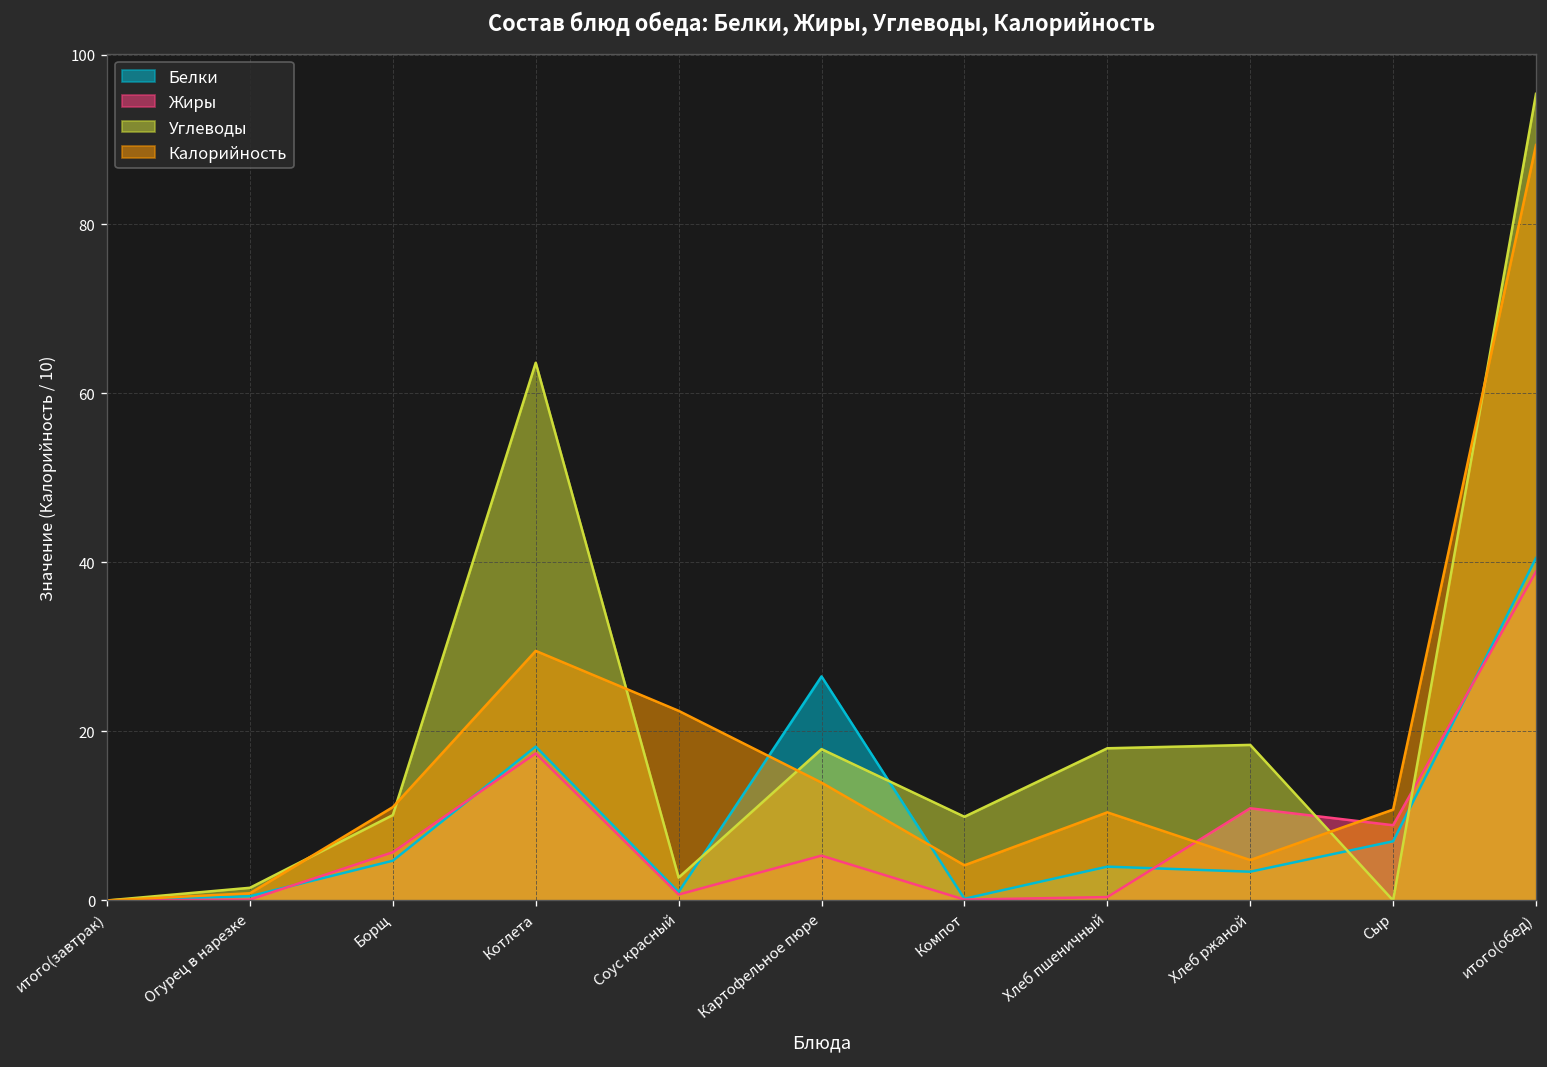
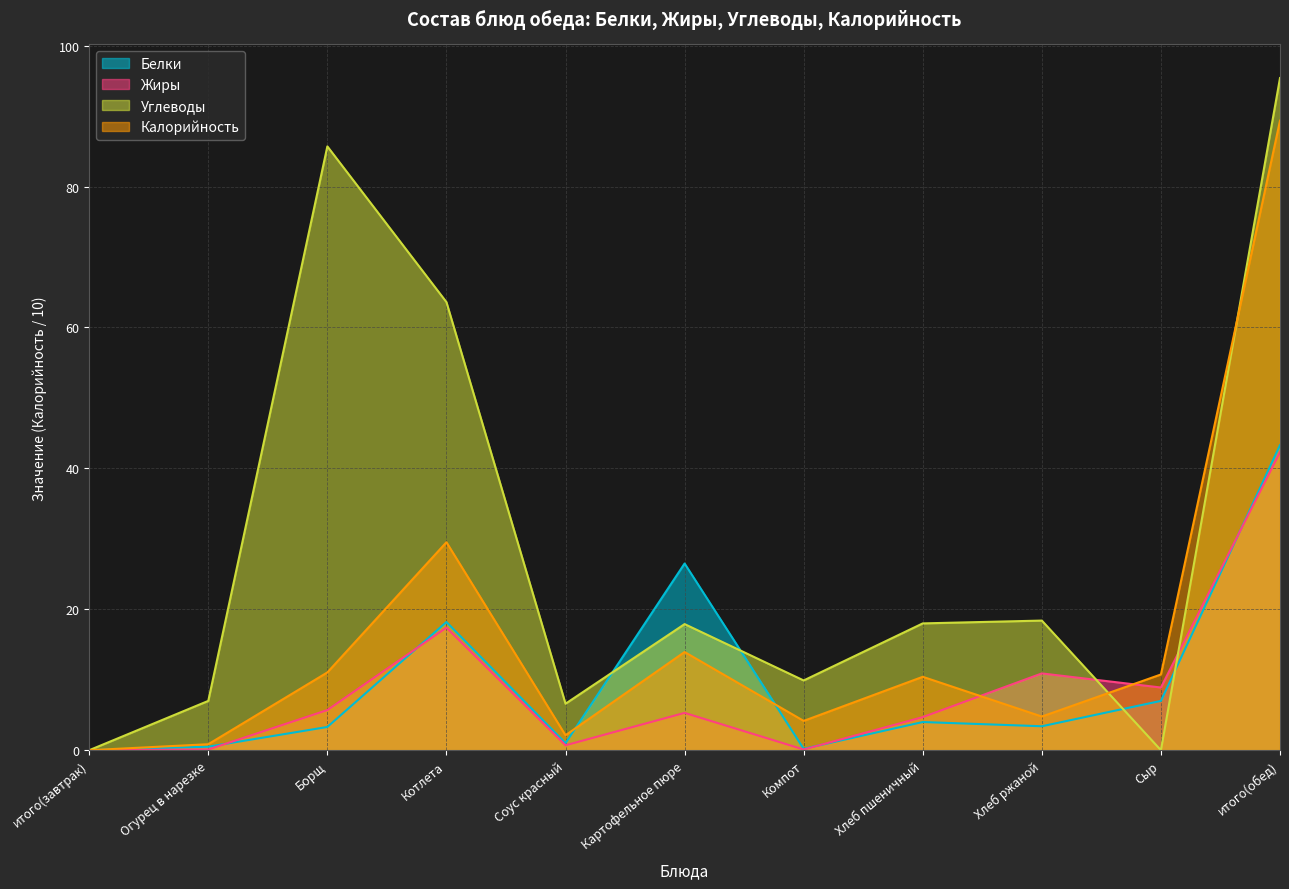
Углеводы, Огурец в нарезке: 2 -> 7
Белки, Борщ: 5 -> 3
Углеводы, Борщ: 10 -> 86
Углеводы, Соус красный: 3 -> 7
Калорийность, Соус красный: 22 -> 2
Жиры, Хлеб пшеничный: 0 -> 5
Белки, итого(обед): 41 -> 43
Жиры, итого(обед): 39 -> 42
